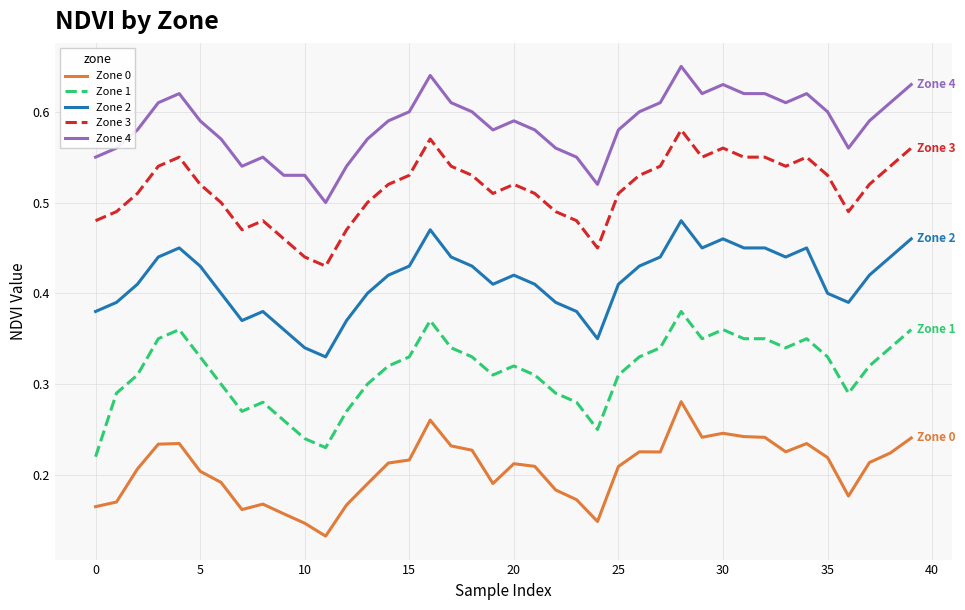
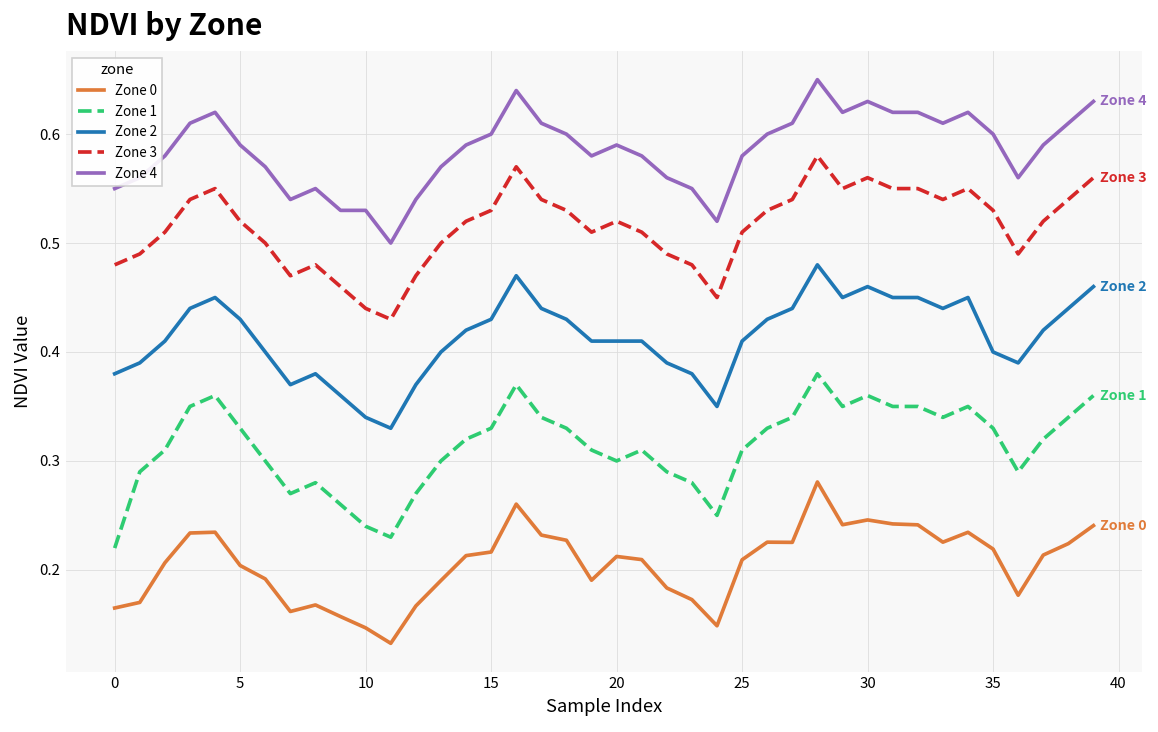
Zone 1, 20: 0.32 -> 0.30
Zone 2, 20: 0.42 -> 0.41
